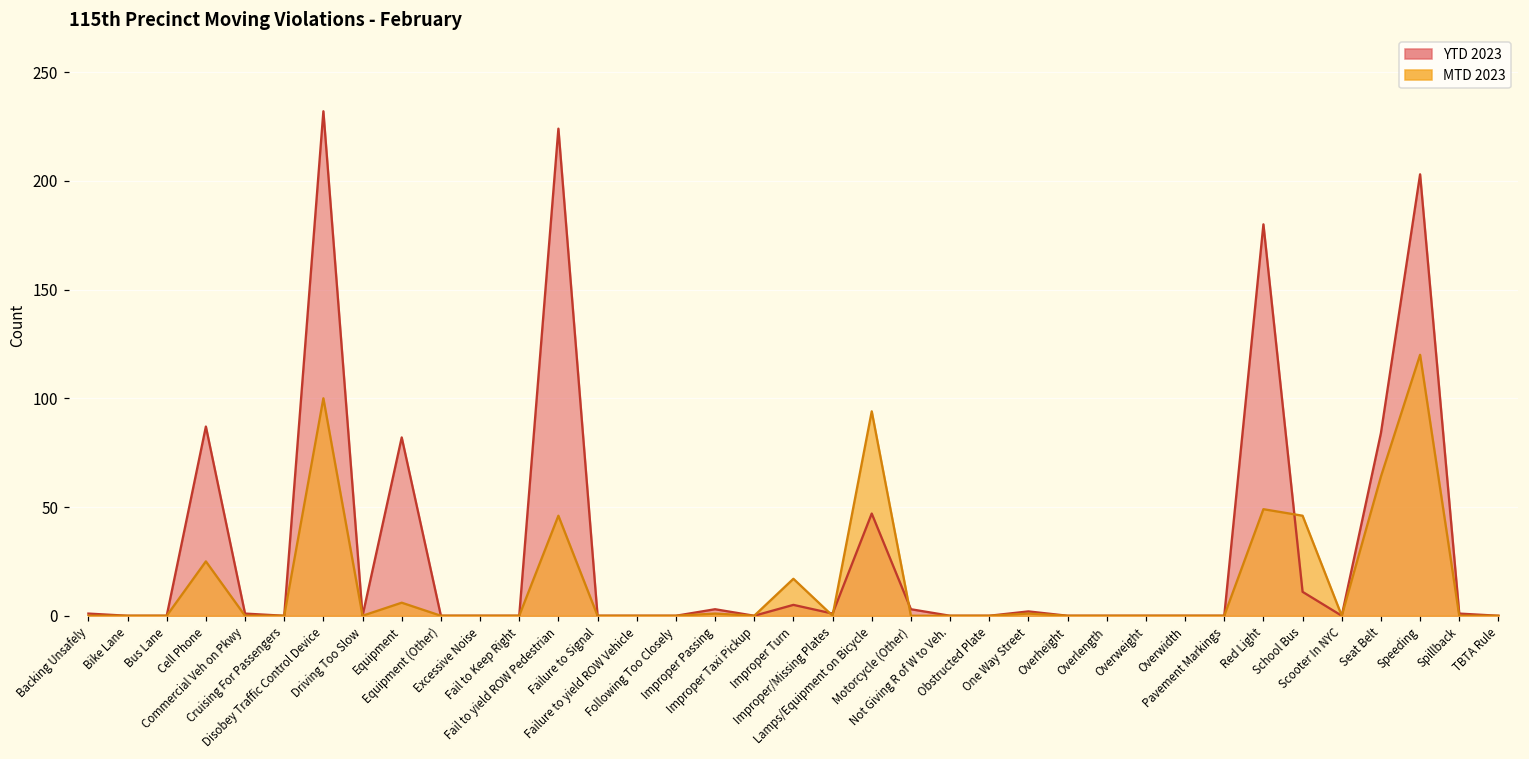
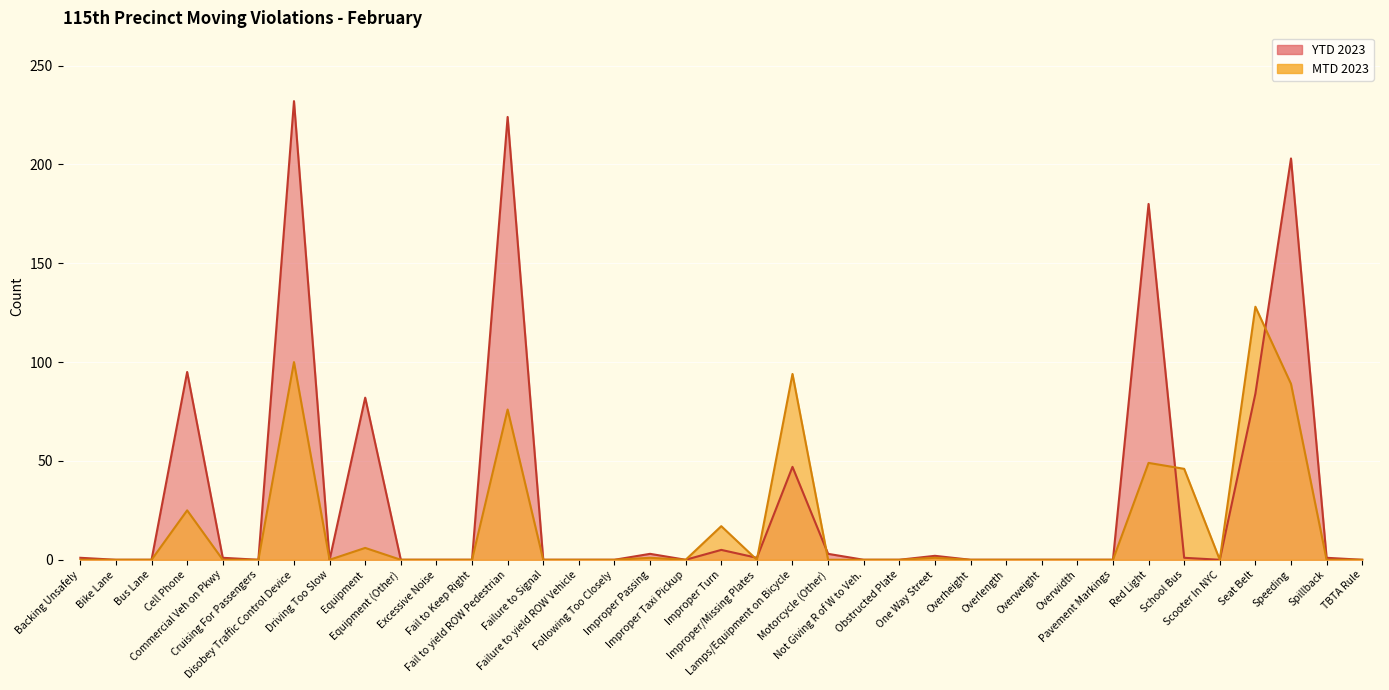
YTD 2023, Cell Phone: 87 -> 95
MTD 2023, Fail to yield ROW Pedestrian: 46 -> 76
YTD 2023, School Bus: 11 -> 1
MTD 2023, Seat Belt: 64 -> 128
MTD 2023, Speeding: 120 -> 89
